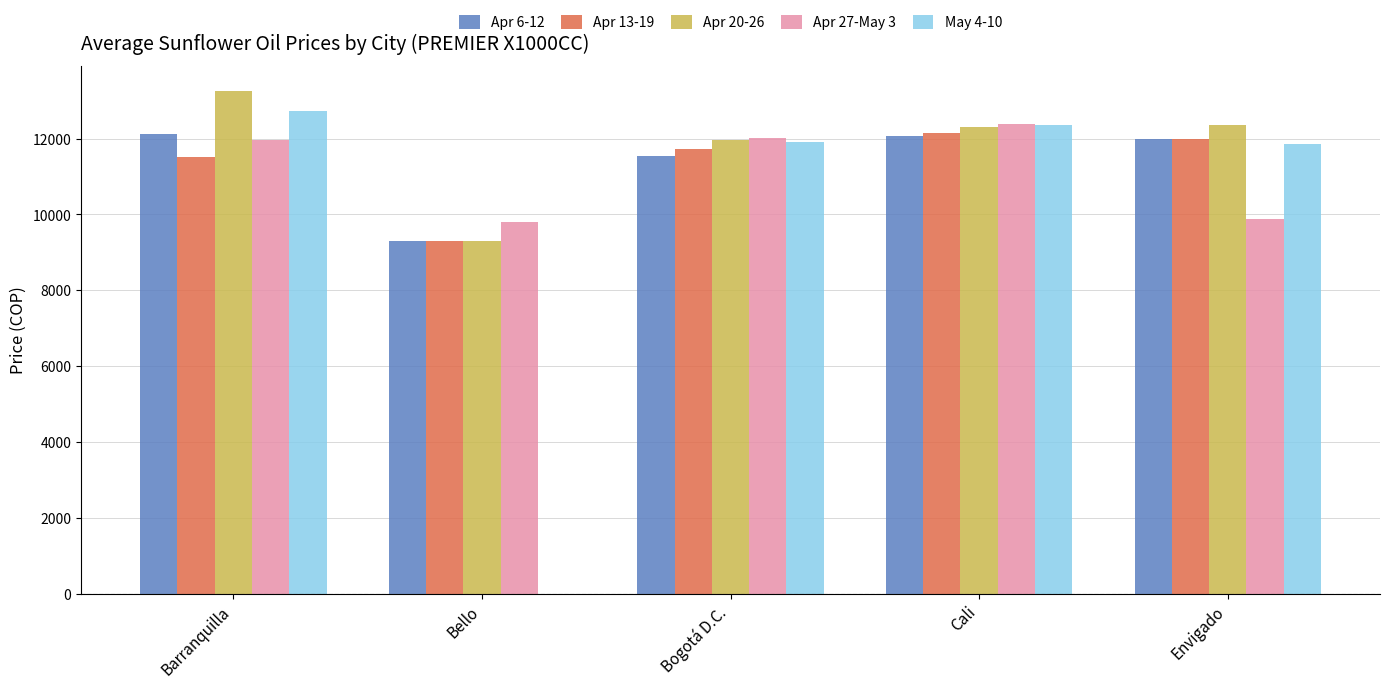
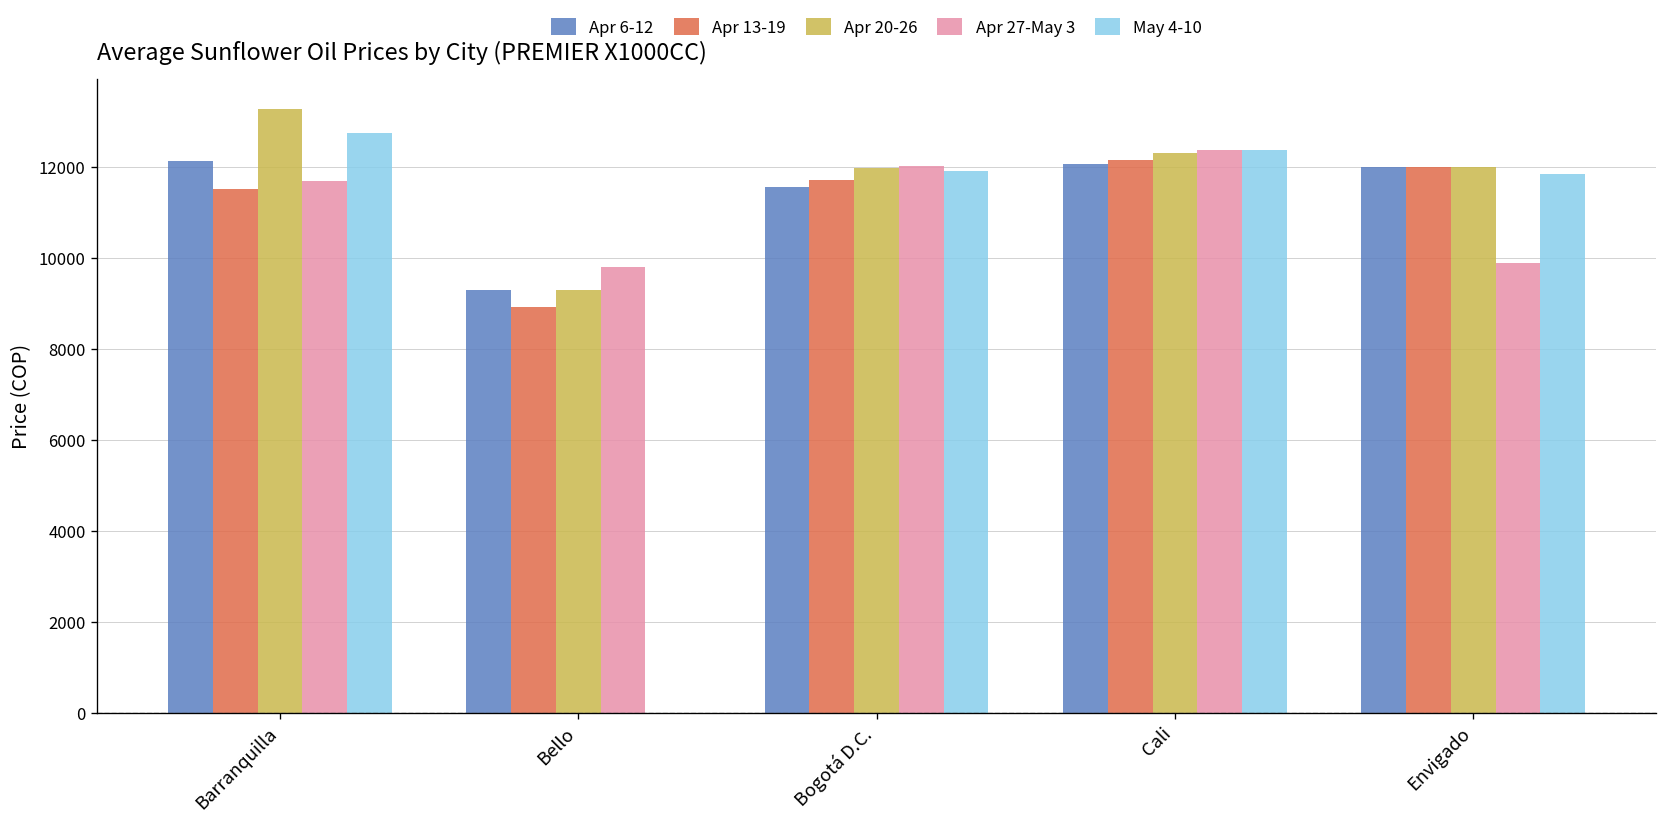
Apr 27-May 3, Barranquilla: 12000 -> 11700
Apr 13-19, Bello: 9300 -> 8900
Apr 20-26, Envigado: 12400 -> 12000
